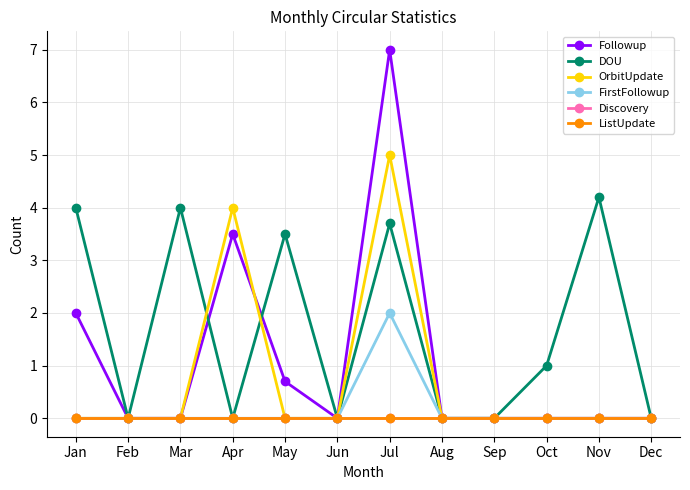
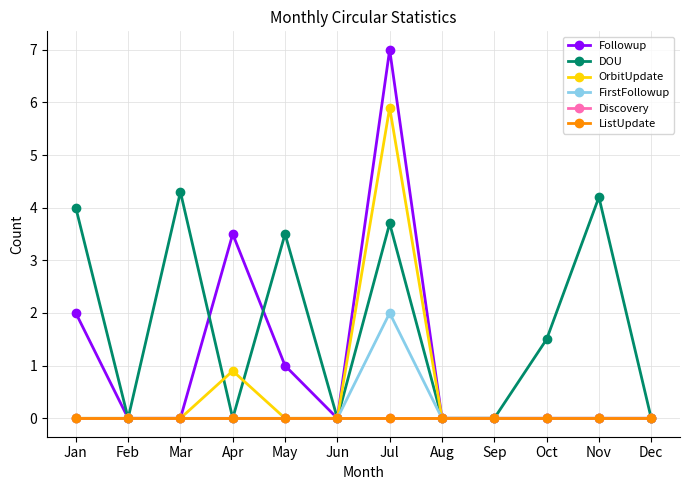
DOU, Mar: 4.0 -> 4.3
OrbitUpdate, Apr: 4.0 -> 0.9
Followup, May: 0.7 -> 1.0
OrbitUpdate, Jul: 5.0 -> 5.9
DOU, Oct: 1.0 -> 1.5
